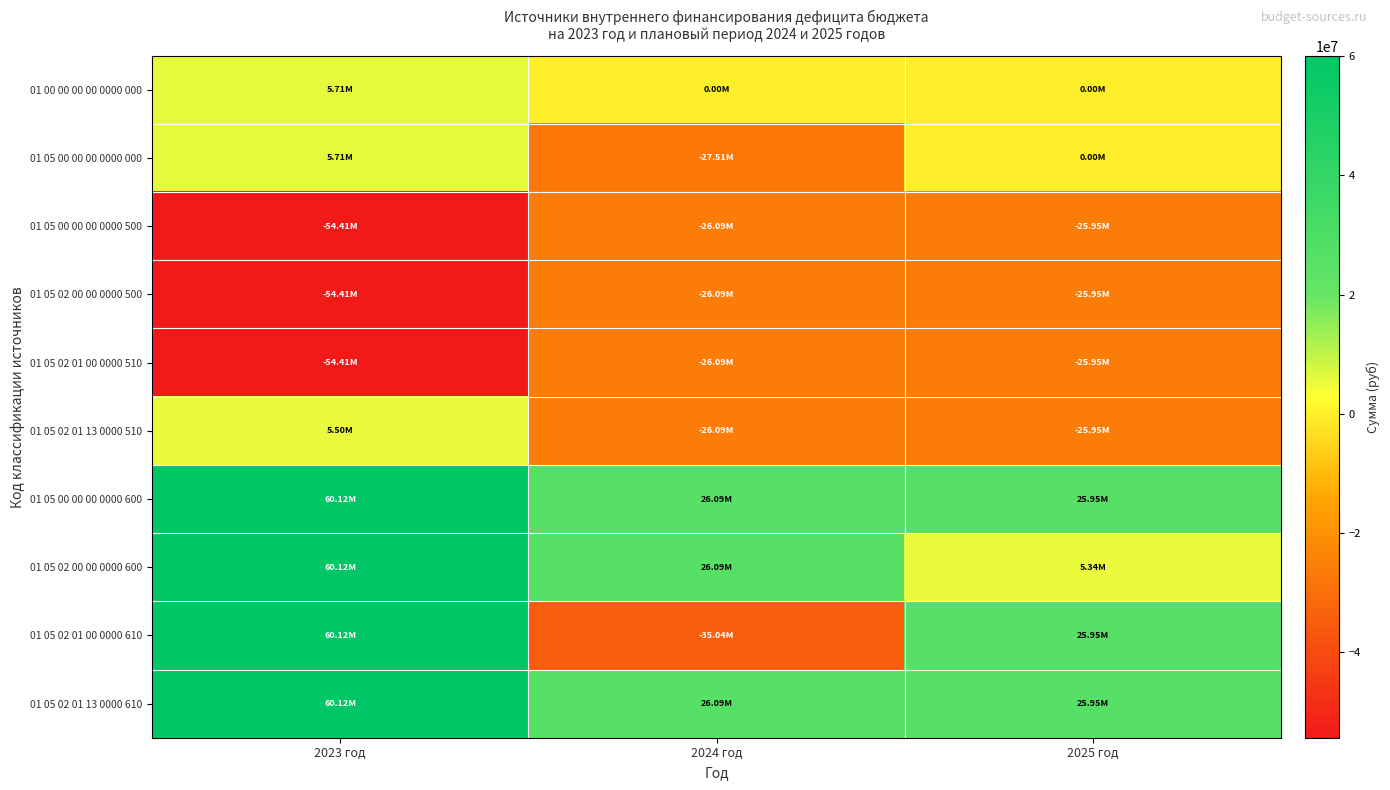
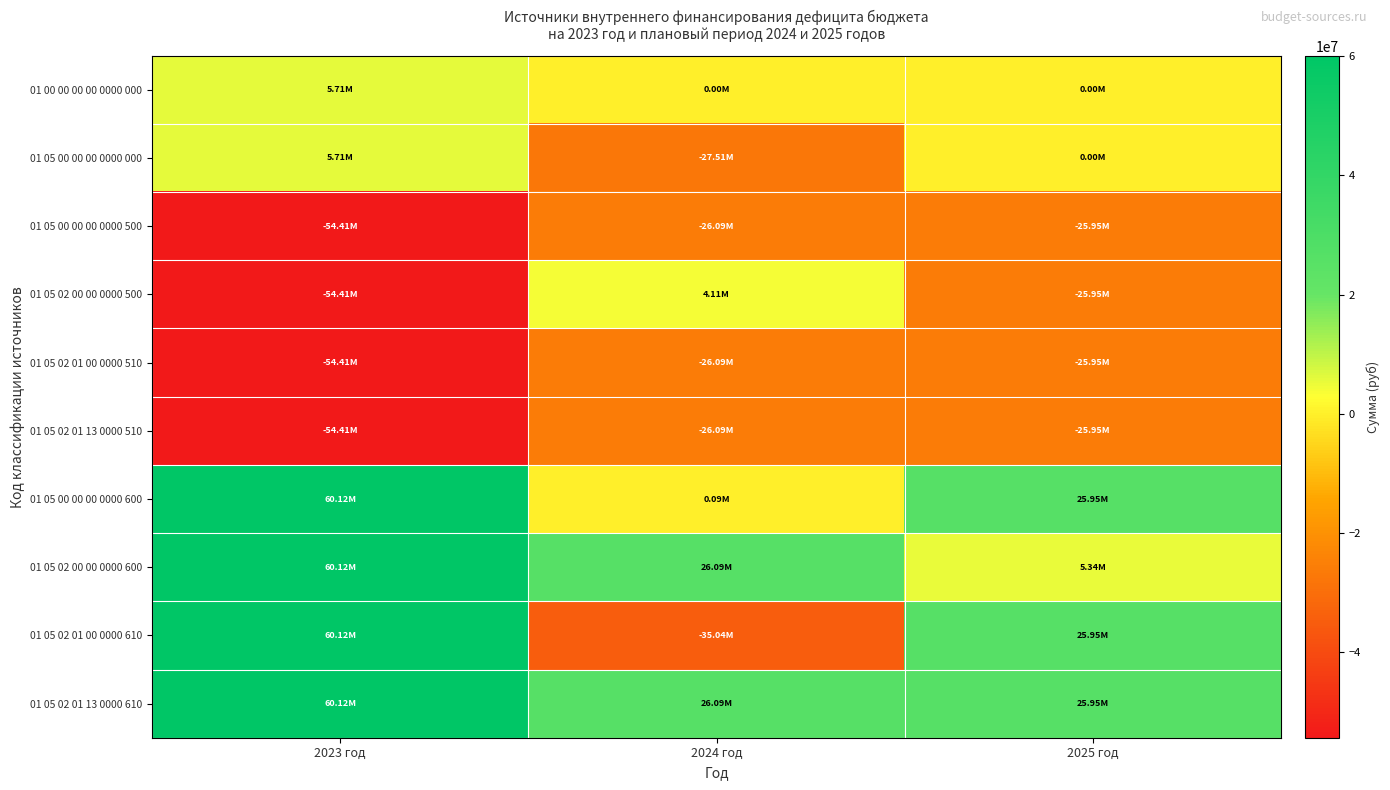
01 05 02 00 00 0000 500, 2024 год: -26.09M -> 4.11M
01 05 02 01 13 0000 510, 2023 год: 5.50M -> -54.41M
01 05 00 00 00 0000 600, 2024 год: 26.09M -> 0.09M
